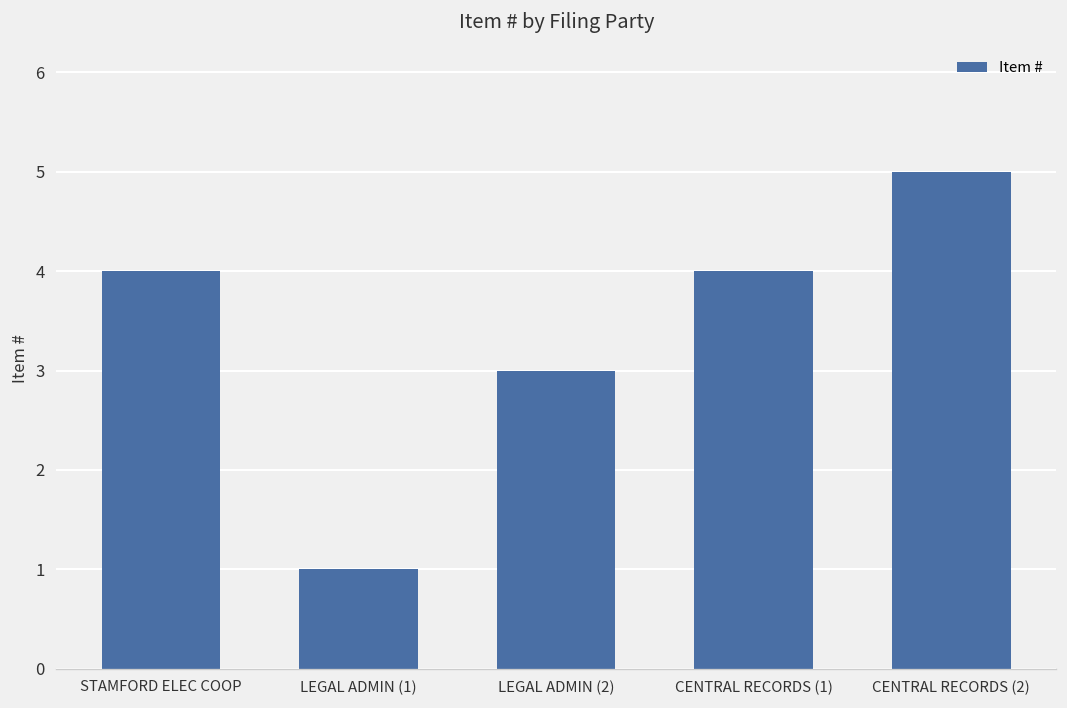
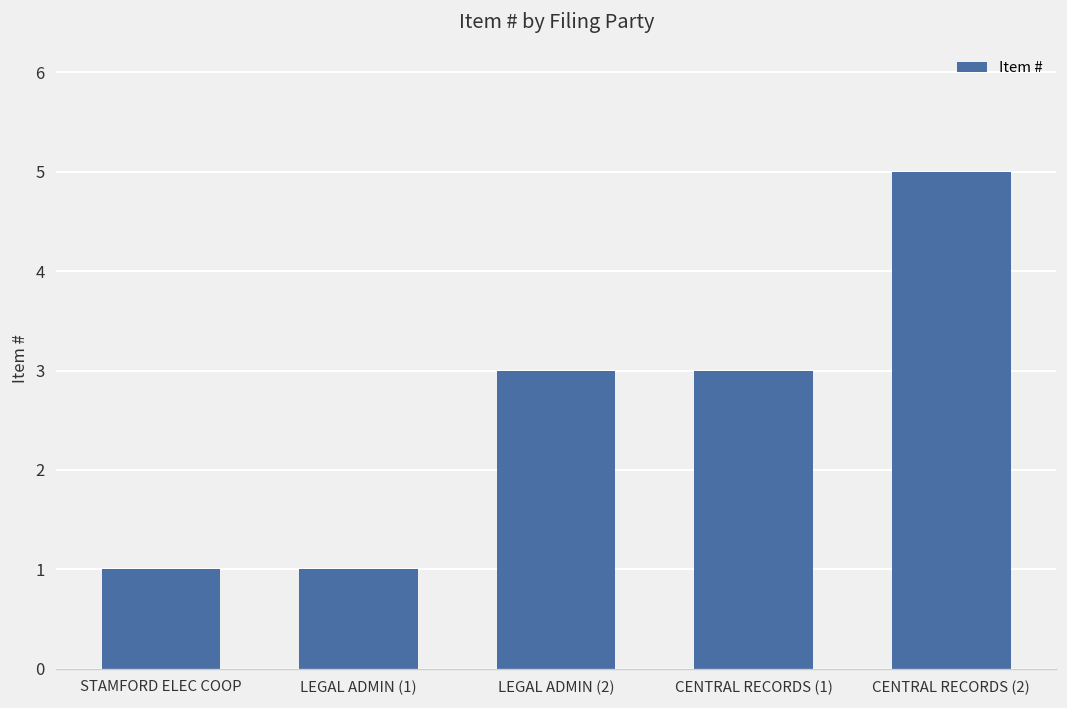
STAMFORD ELEC COOP: 4 -> 1
CENTRAL RECORDS (1): 4 -> 3
